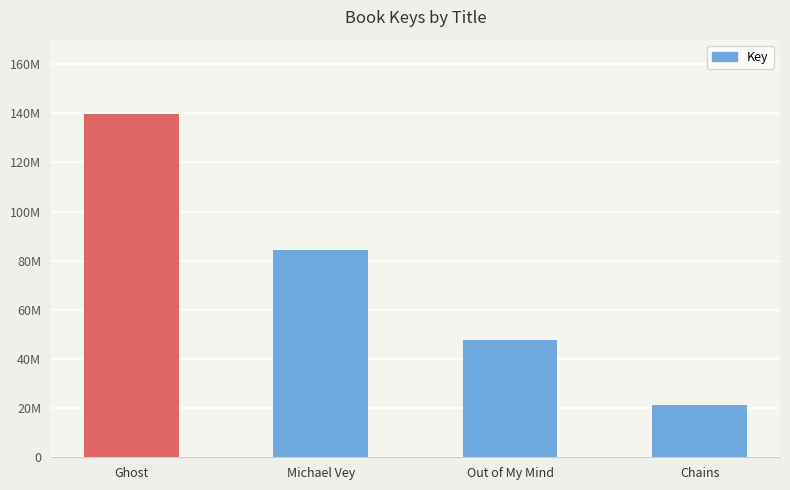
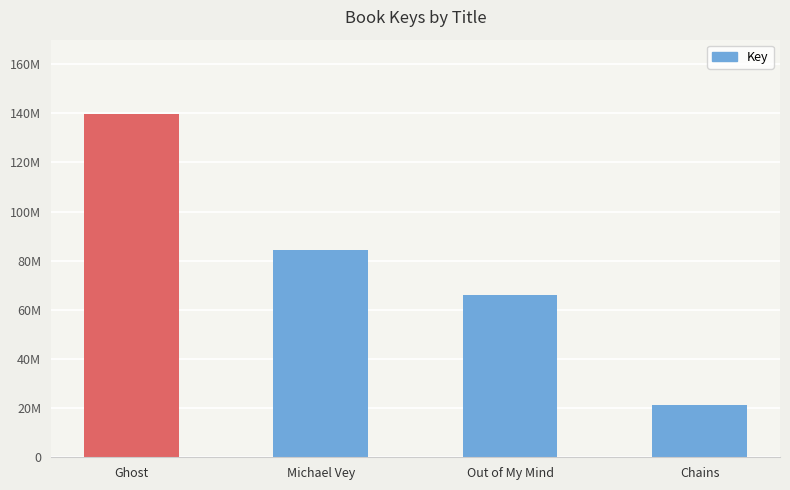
Out of My Mind: 48000000 -> 66000000
